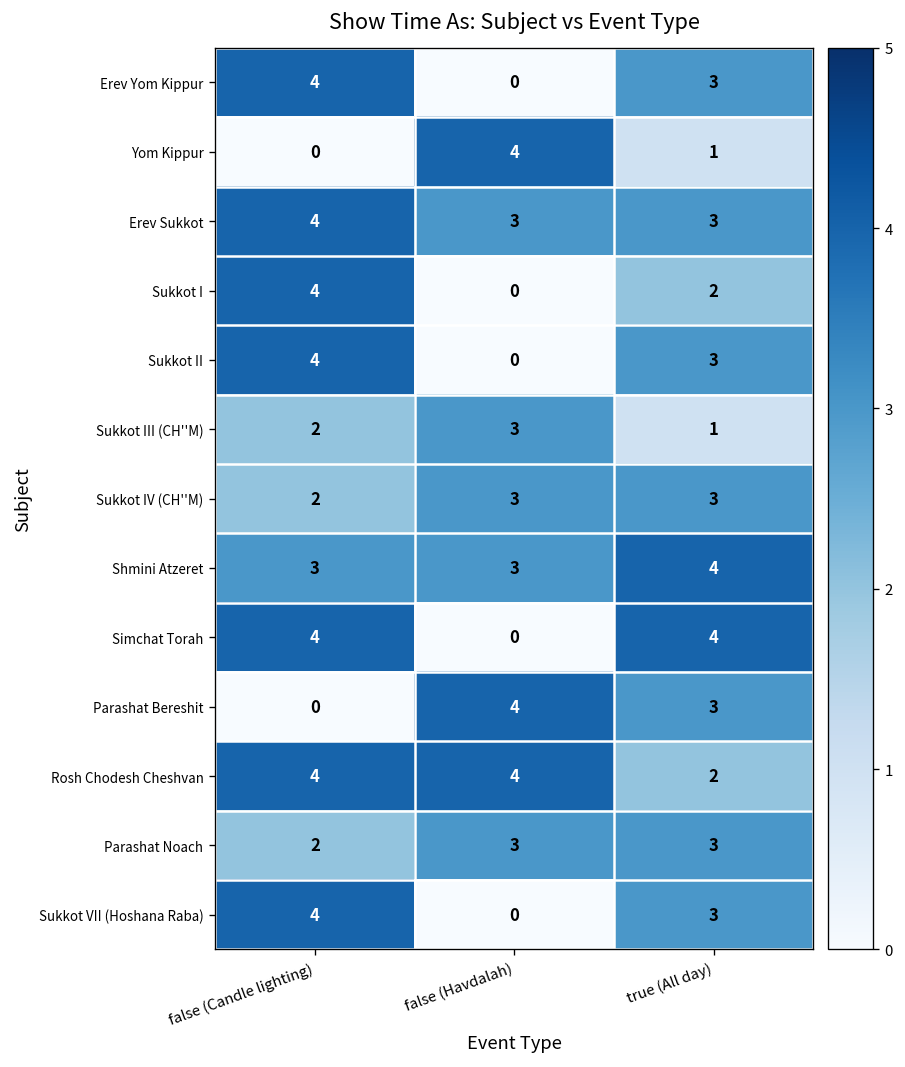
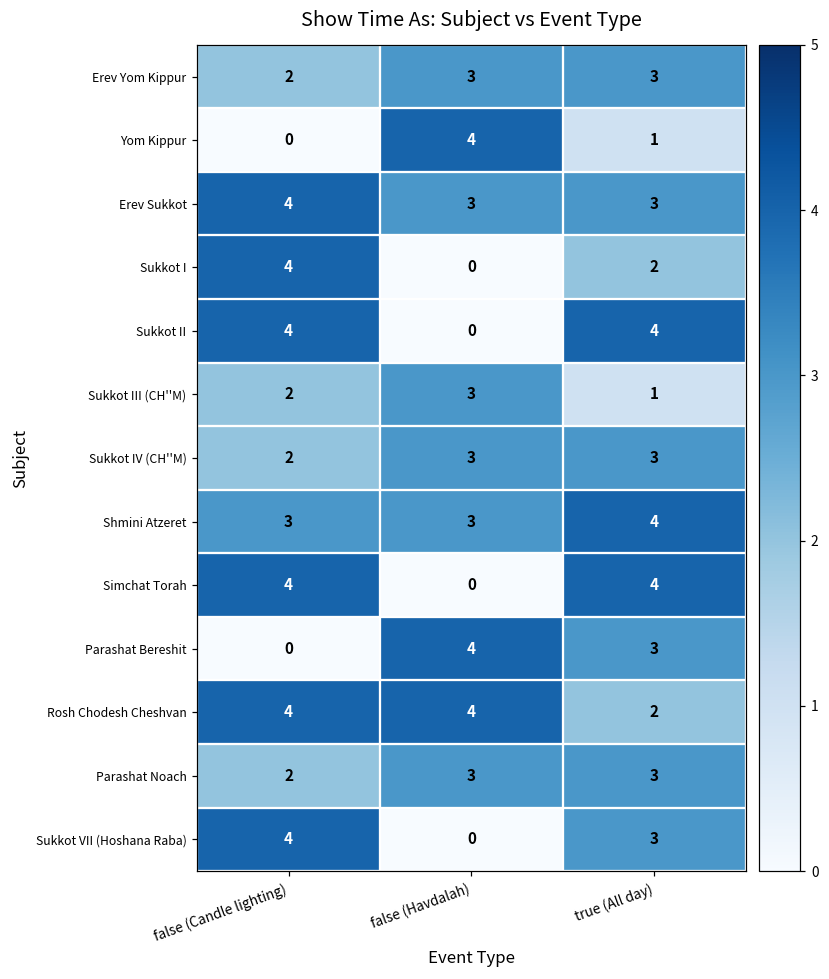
Erev Yom Kippur, false (Candle lighting): 4 -> 2
Erev Yom Kippur, false (Havdalah): 0 -> 3
Sukkot II, true (All day): 3 -> 4
